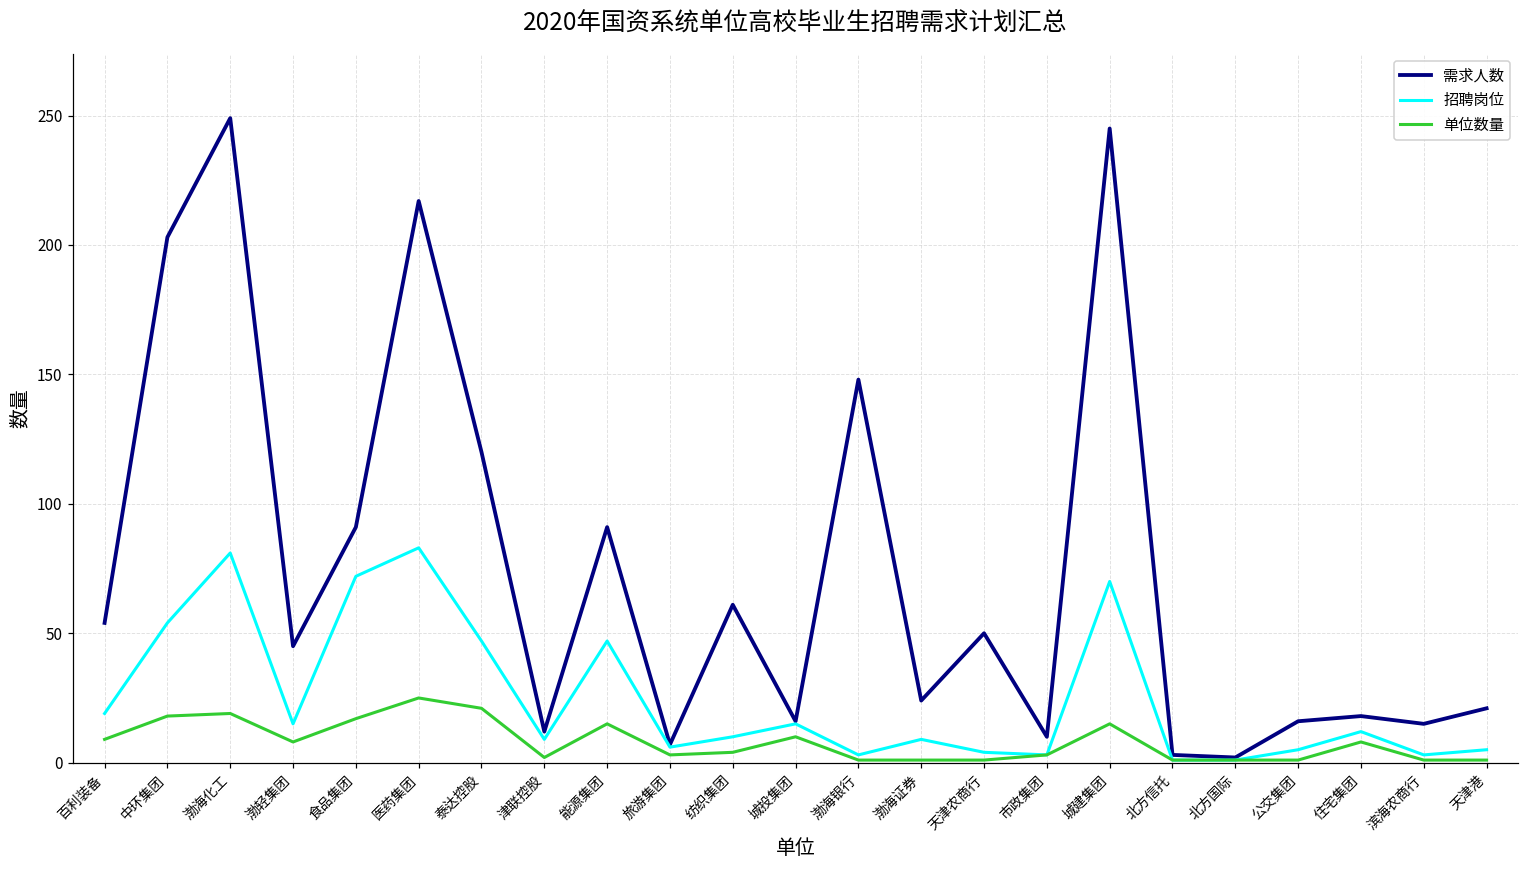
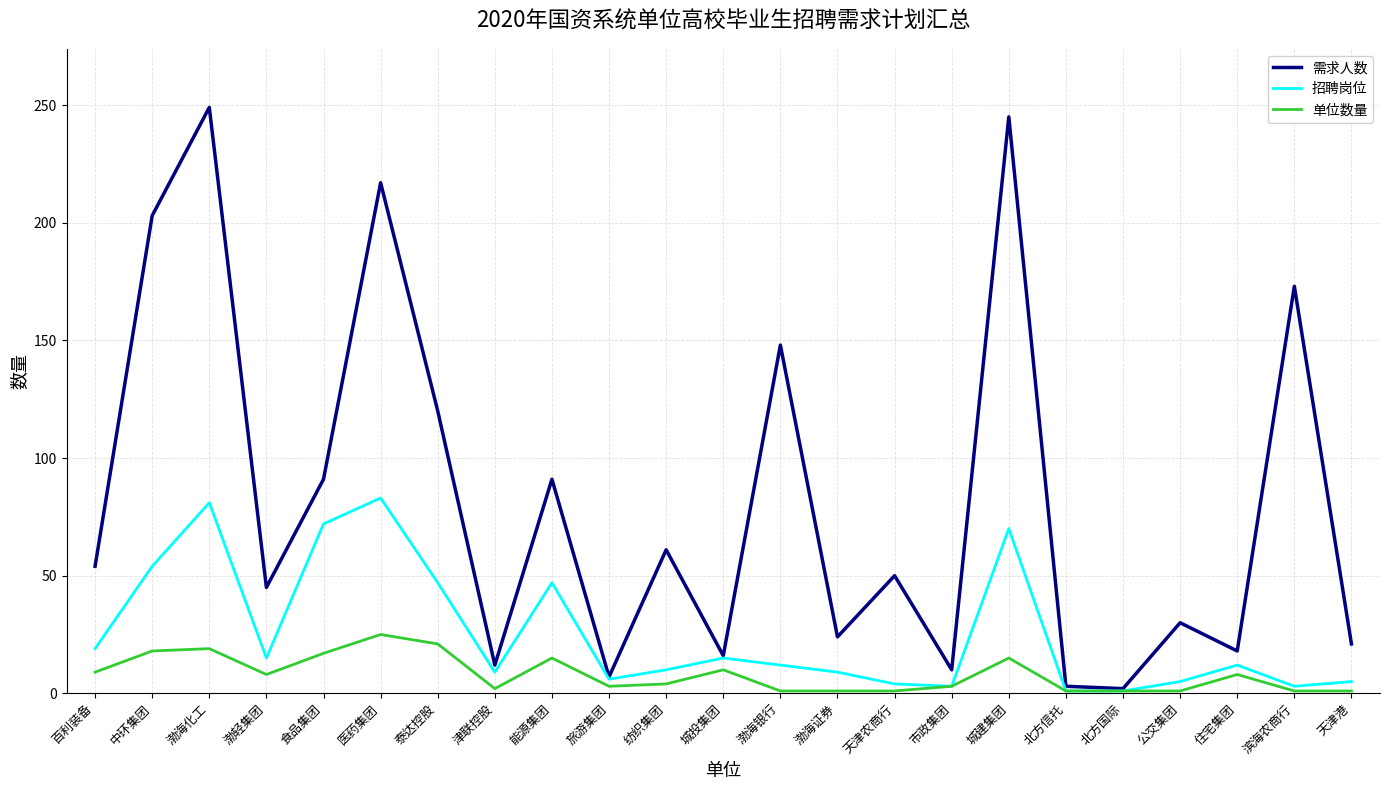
招聘岗位, 渤海银行: 3 -> 12
需求人数, 公交集团: 16 -> 30
需求人数, 滨海农商行: 15 -> 173
